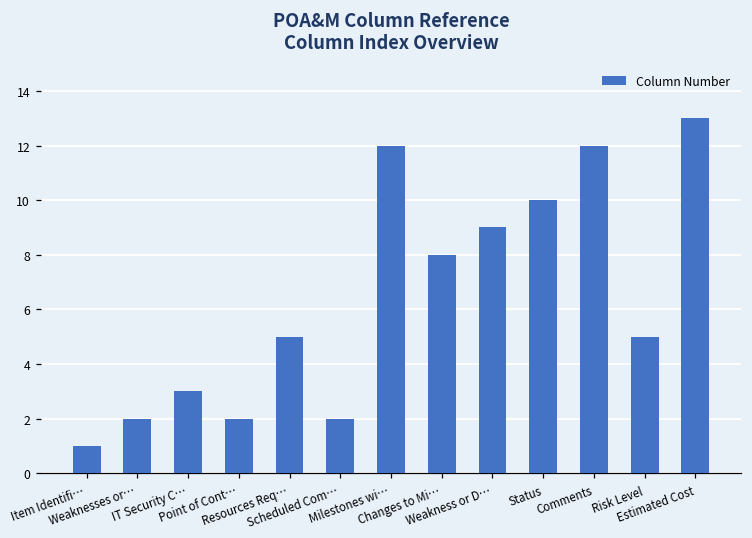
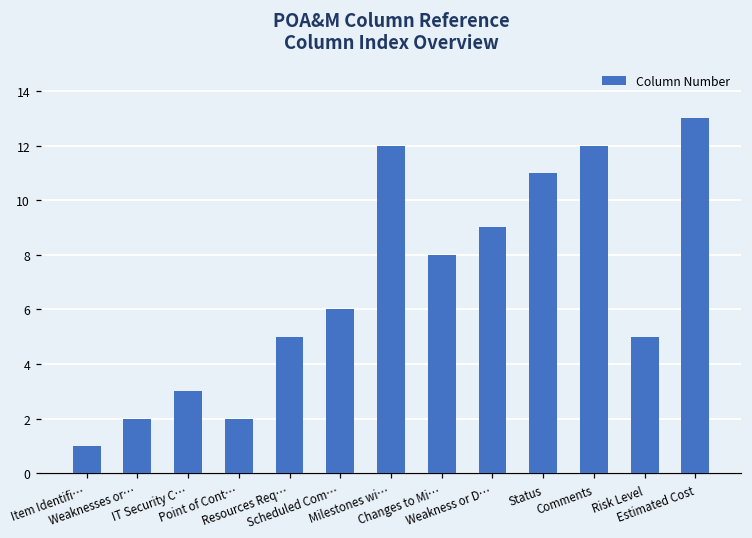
Scheduled Com…: 2 -> 6
Status: 10 -> 11
